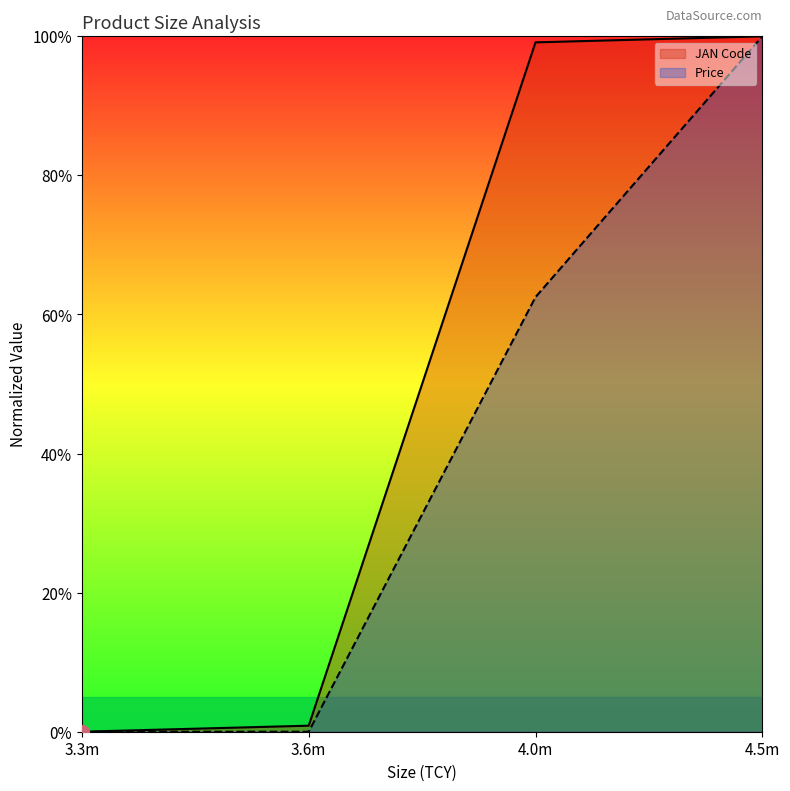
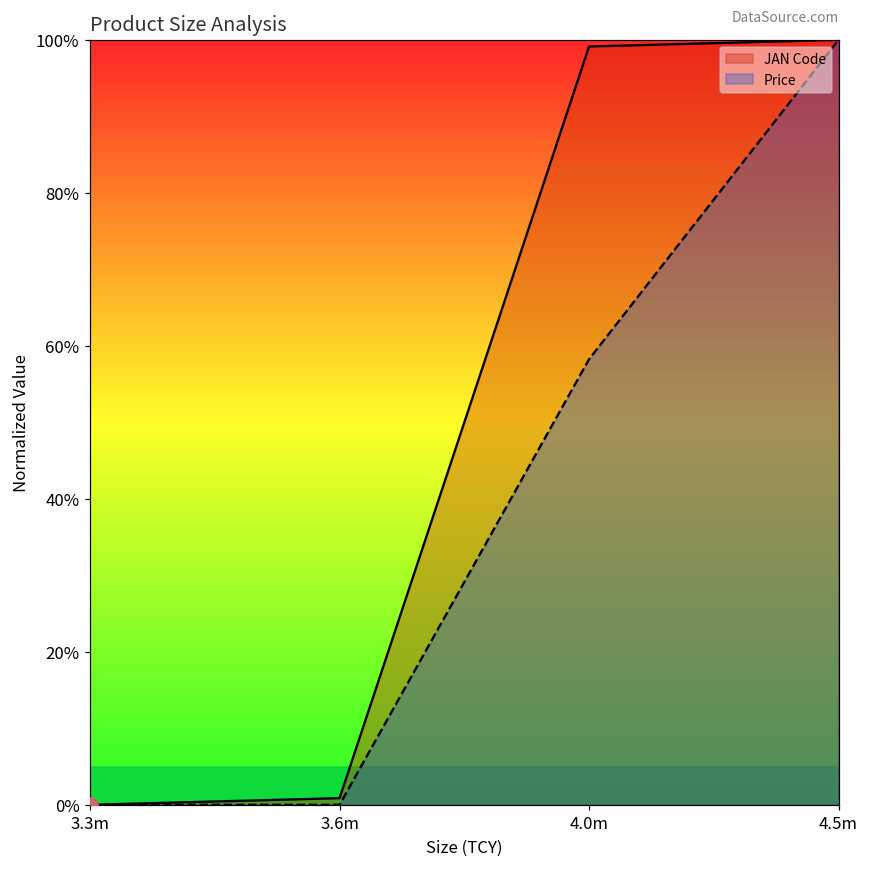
Price, 4.0m: 63% -> 58%
